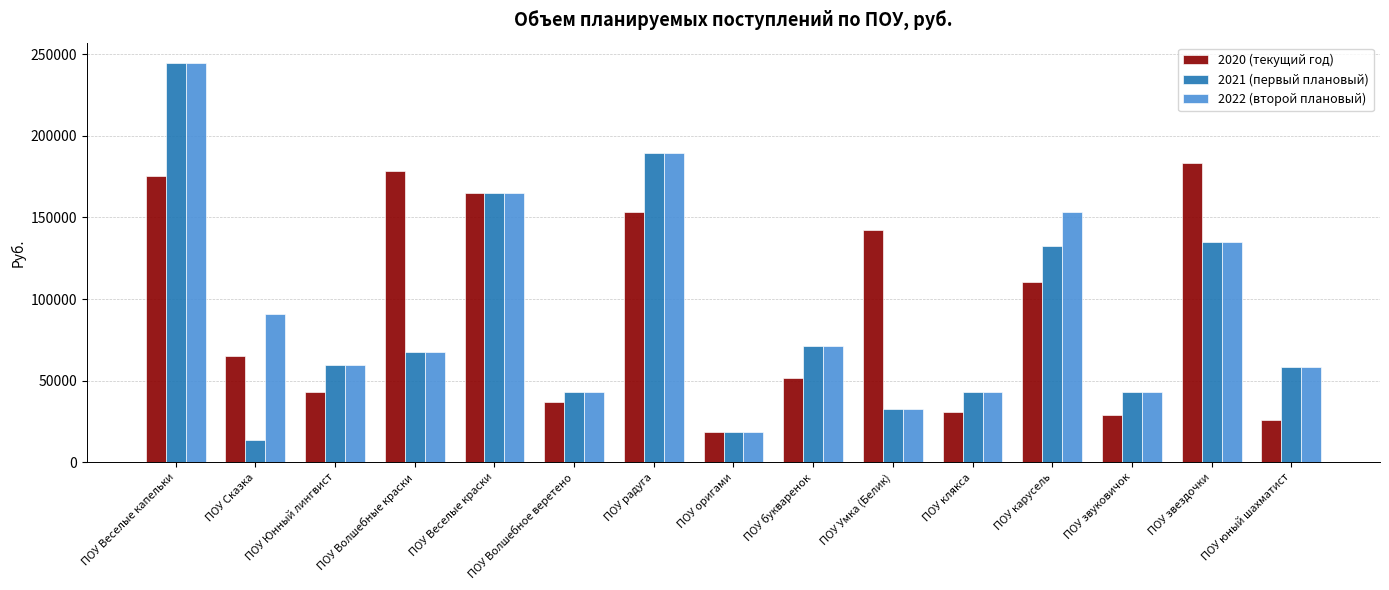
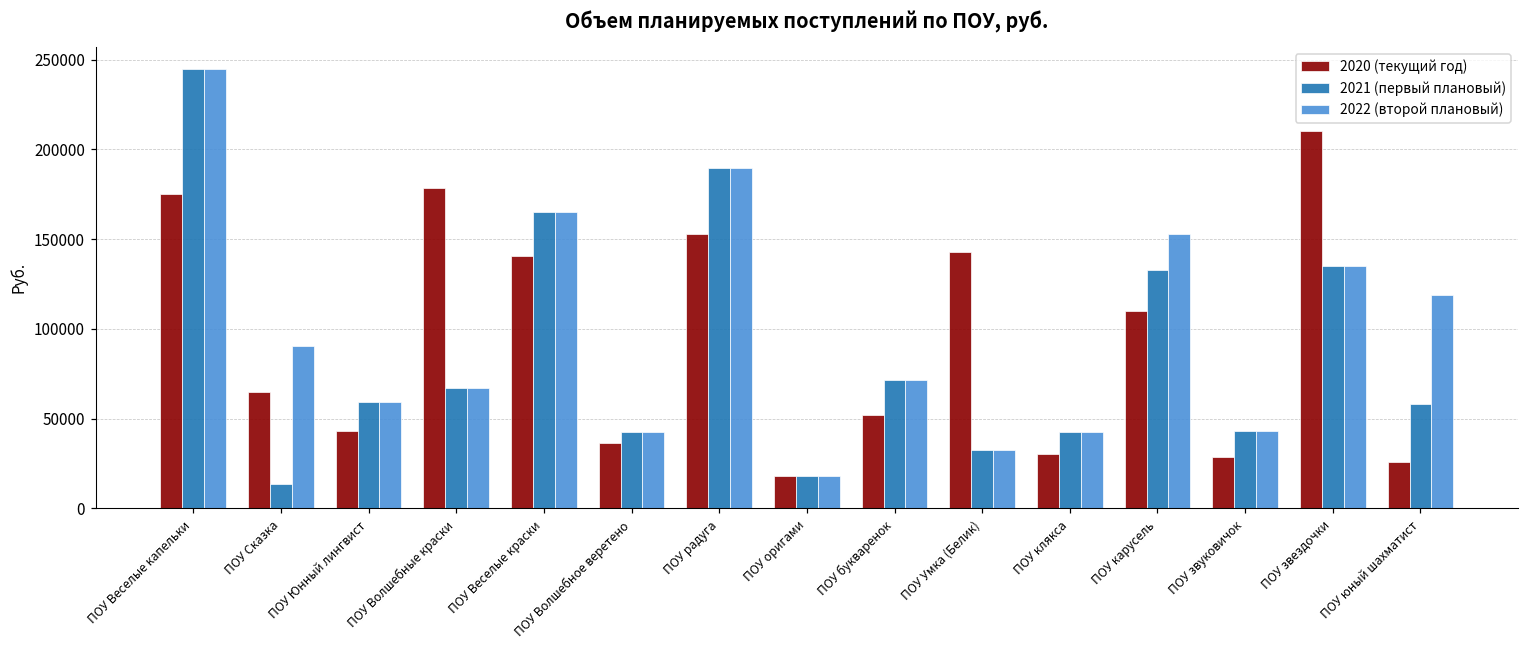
2020 (текущий год), ПОУ Веселые краски: 165000 -> 141000
2020 (текущий год), ПОУ звездочки: 184000 -> 210000
2022 (второй плановый), ПОУ юный шахматист: 58000 -> 119000
